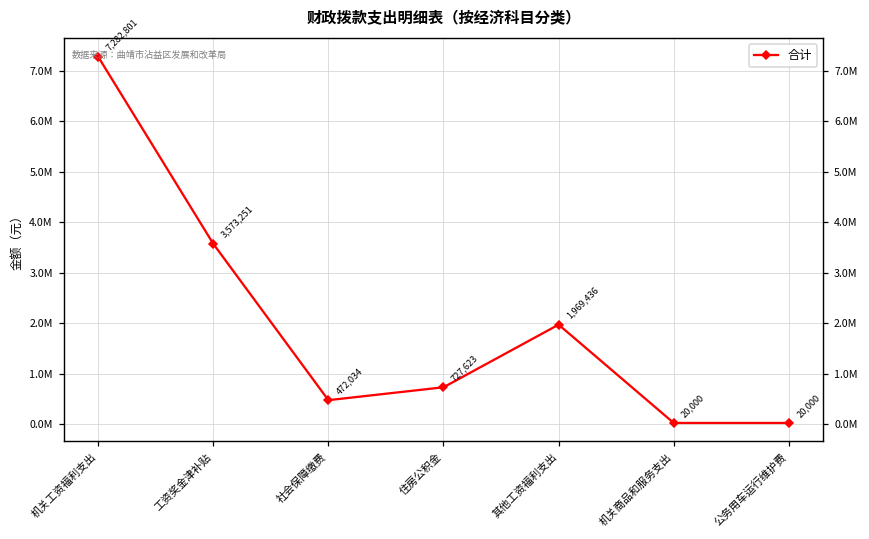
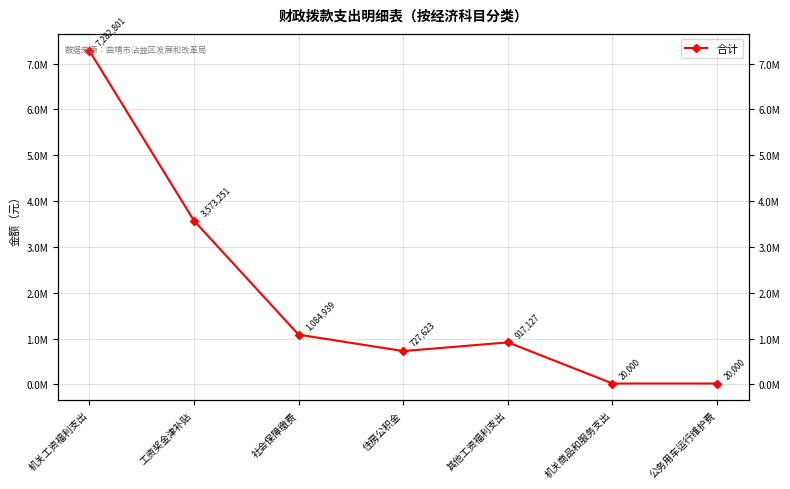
社会保障缴费: 472,034 -> 1,084,939
其他工资福利支出: 1,969,436 -> 917,127
